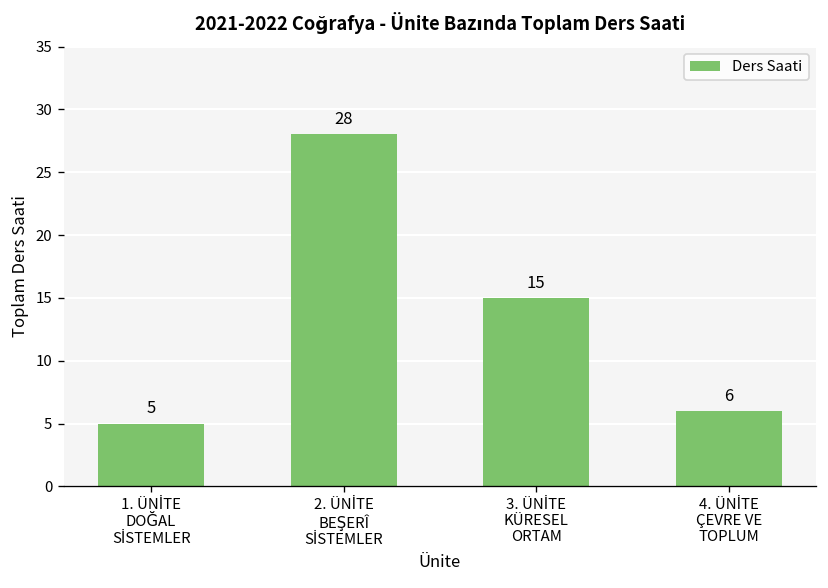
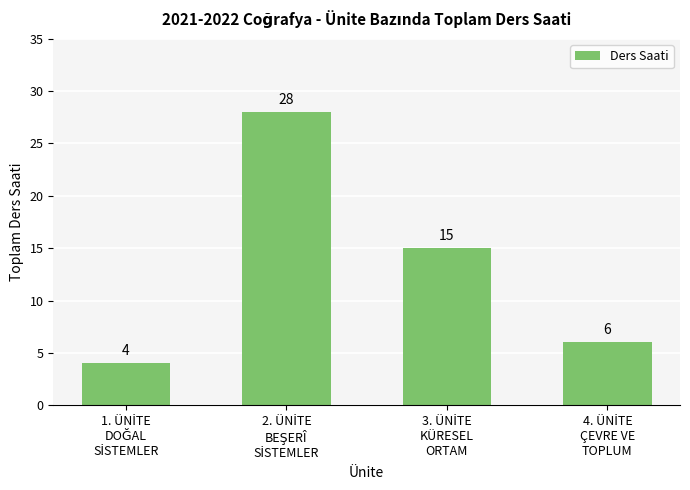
1. ÜNİTE DOĞAL SİSTEMLER: 5 -> 4
